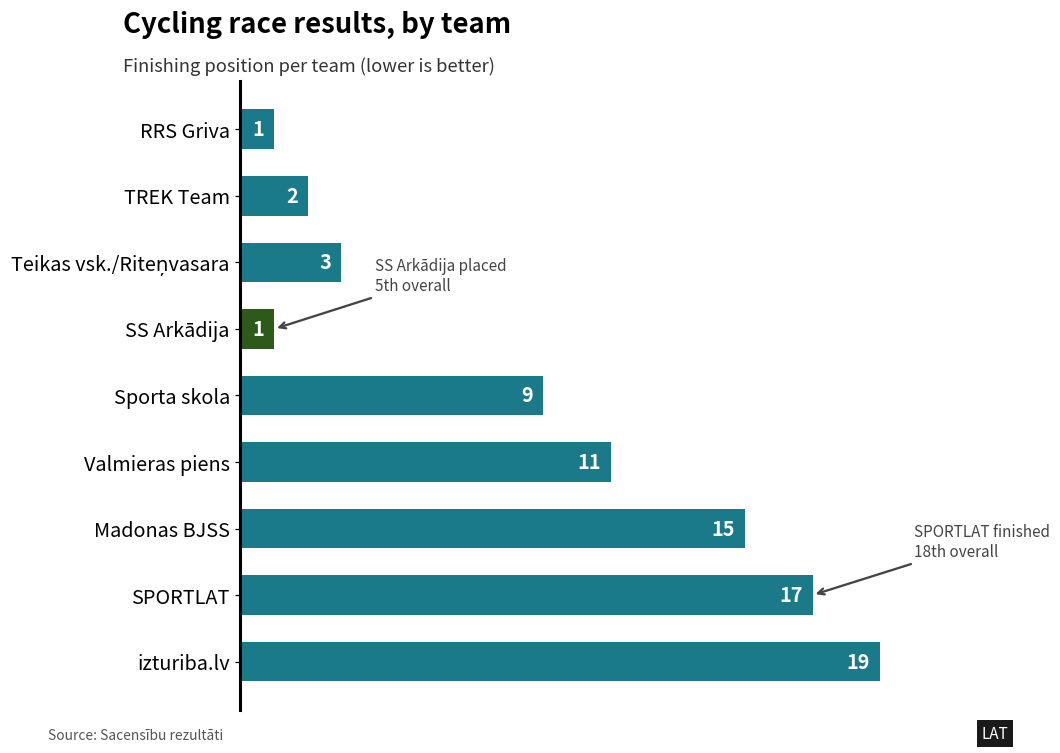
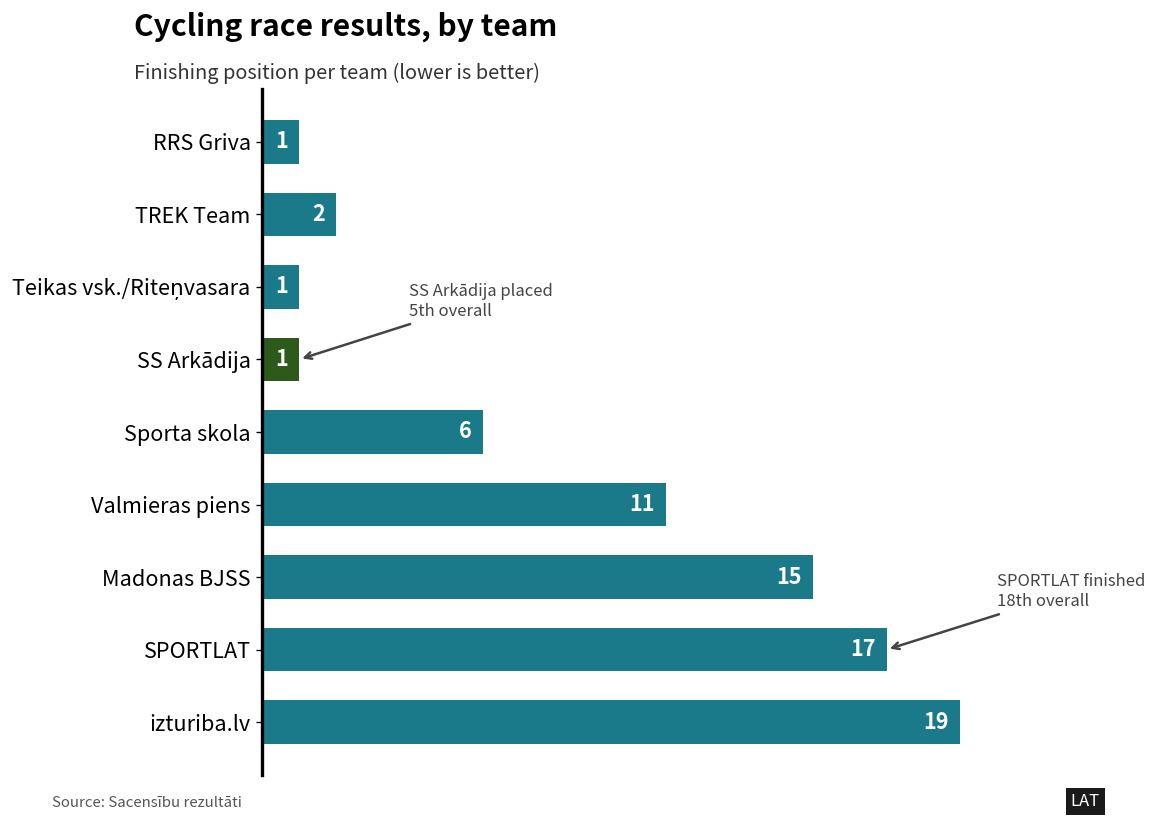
Teikas vsk./Riteņvasara: 3 -> 1
Sporta skola: 9 -> 6
